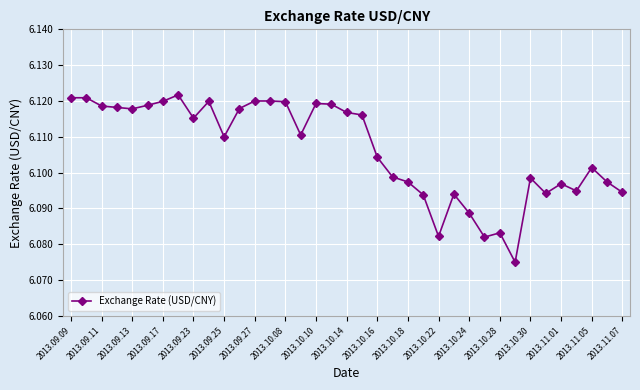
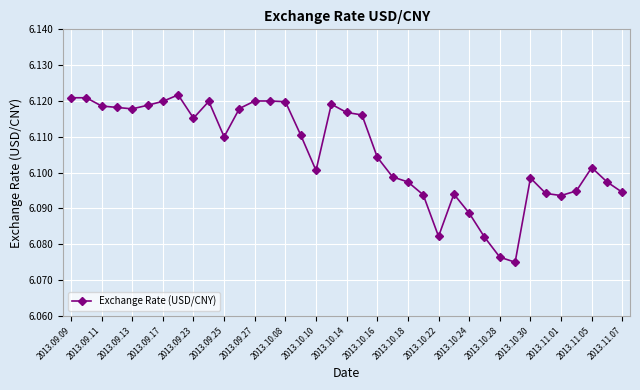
2013.10.10: 6.119 -> 6.101
2013.10.28: 6.083 -> 6.076
2013.11.01: 6.097 -> 6.094
